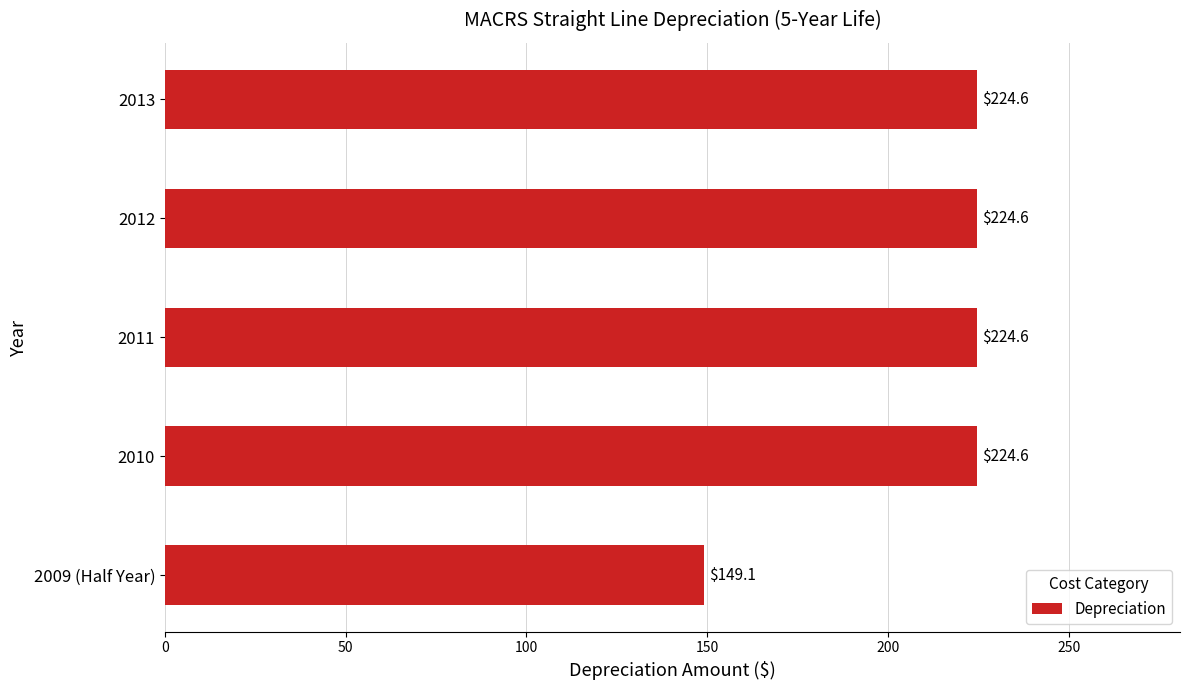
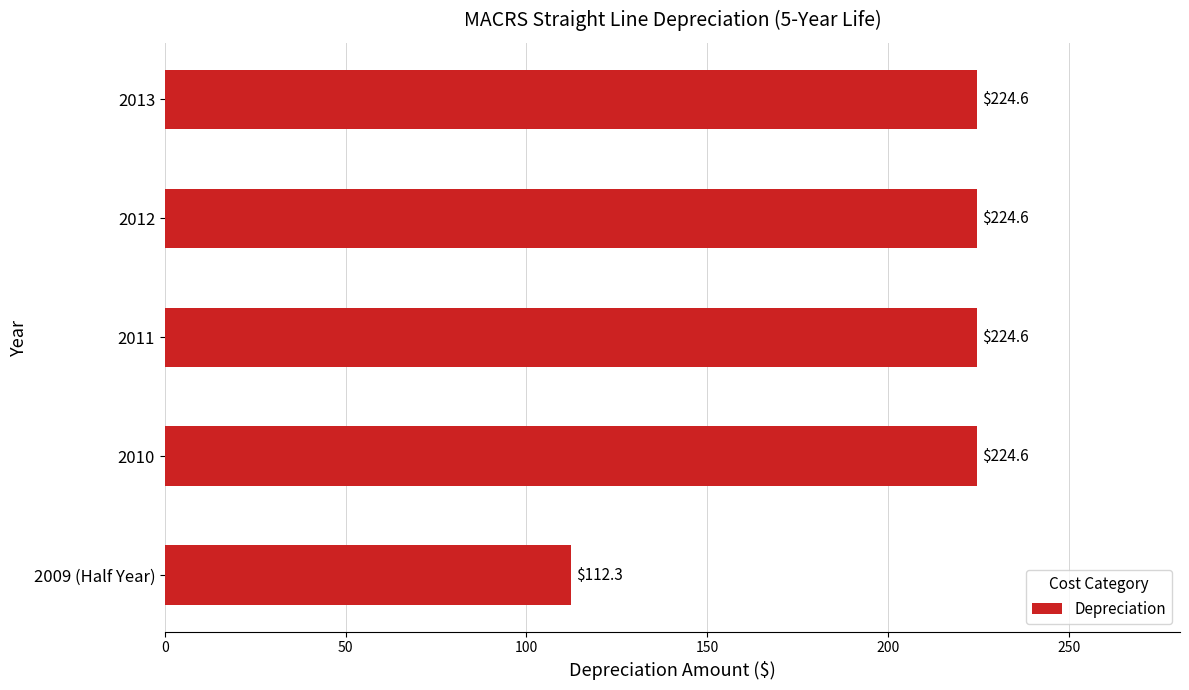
2009 (Half Year): $149.1 -> $112.3
